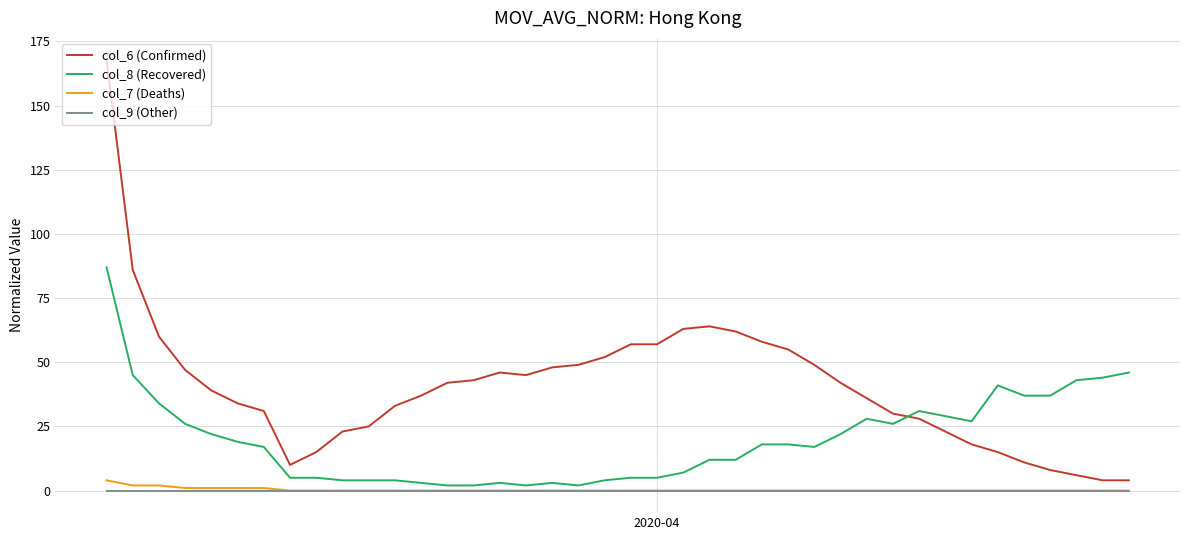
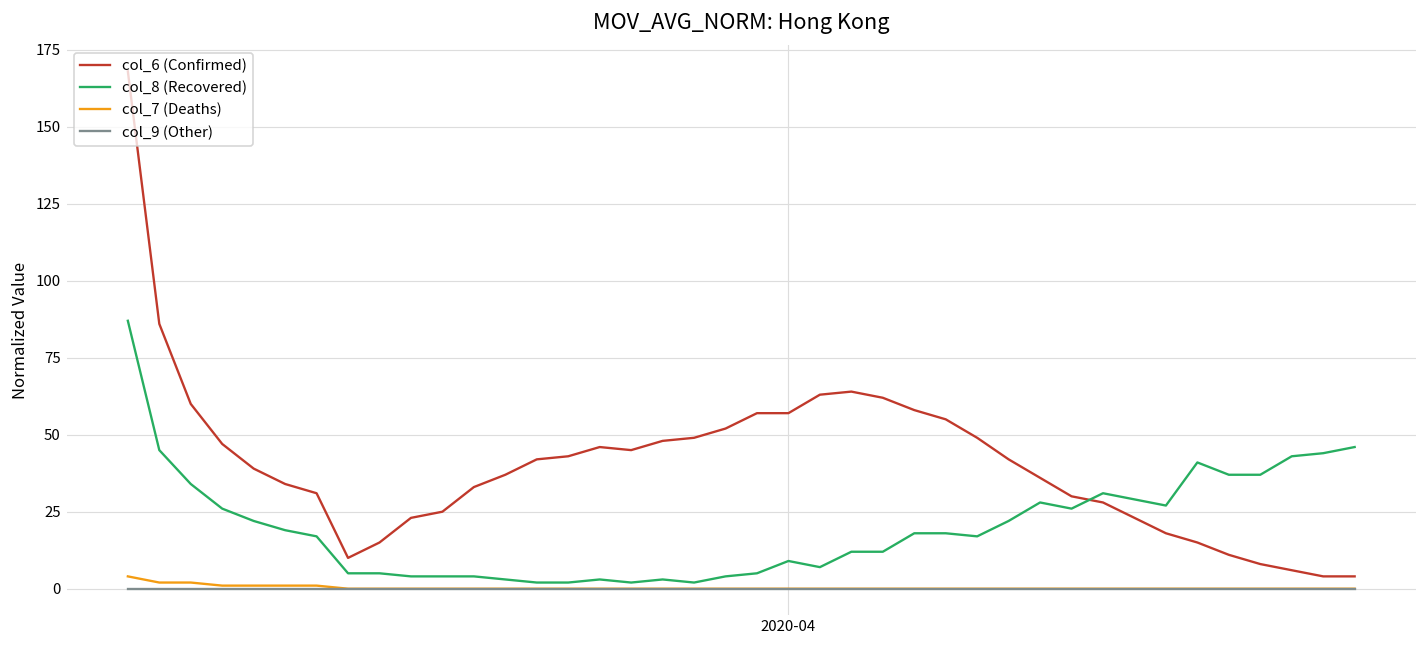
col_8 (Recovered), 2020-04: 5 -> 9
